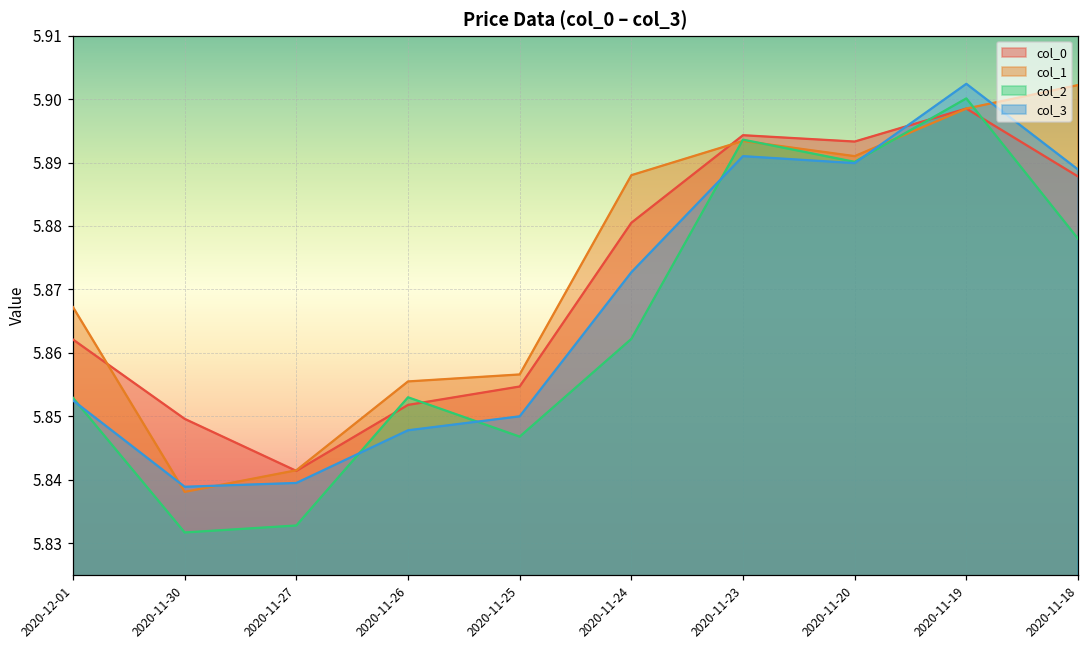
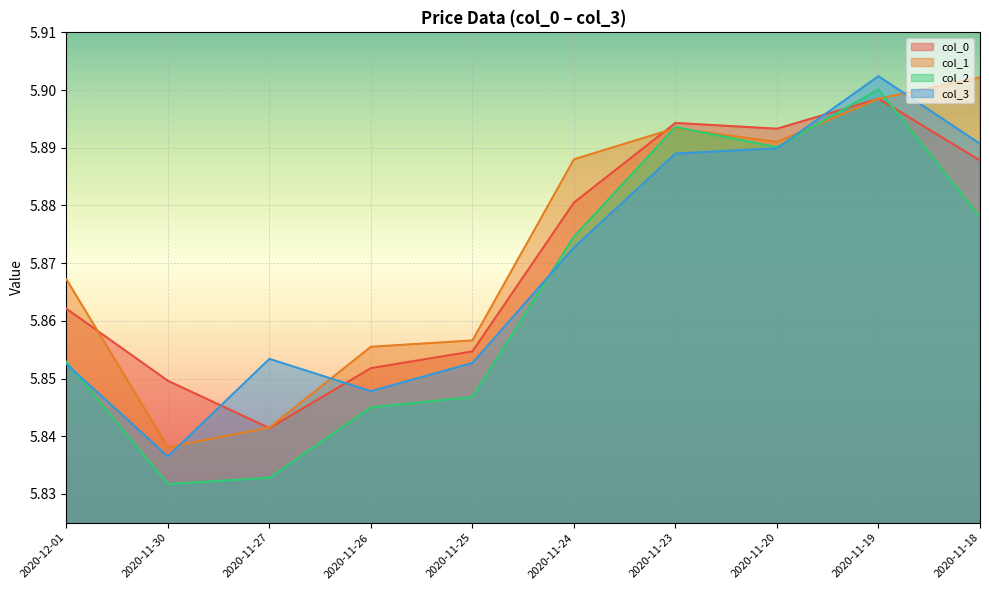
col_3, 2020-11-30: 5.839 -> 5.837
col_3, 2020-11-27: 5.840 -> 5.853
col_2, 2020-11-26: 5.853 -> 5.845
col_3, 2020-11-25: 5.850 -> 5.853
col_2, 2020-11-24: 5.862 -> 5.875
col_3, 2020-11-23: 5.891 -> 5.889
col_3, 2020-11-18: 5.889 -> 5.891
